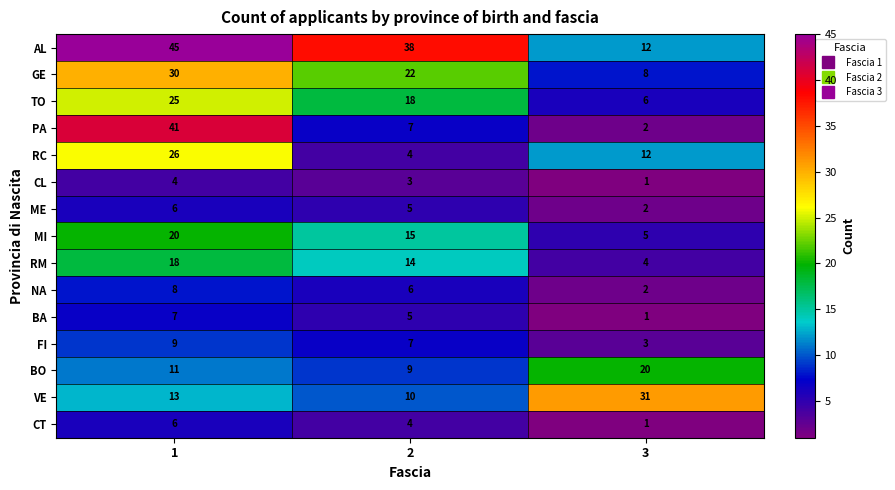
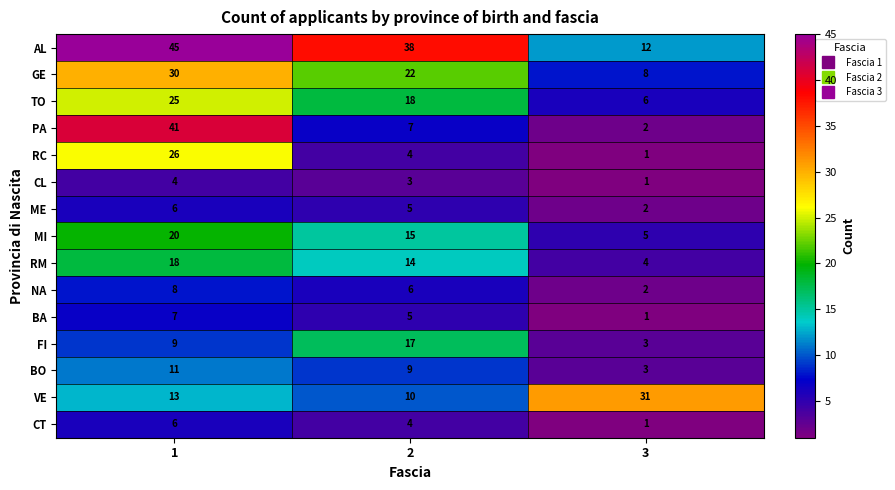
RC, 3: 12 -> 1
FI, 2: 7 -> 17
BO, 3: 20 -> 3
